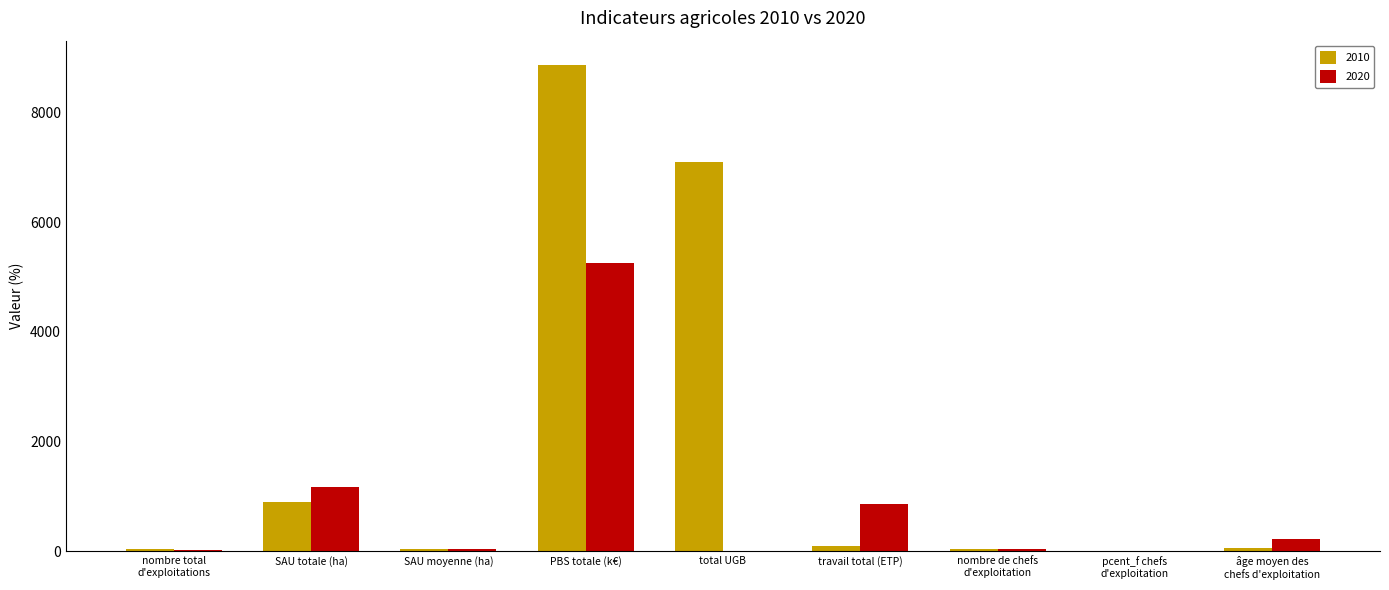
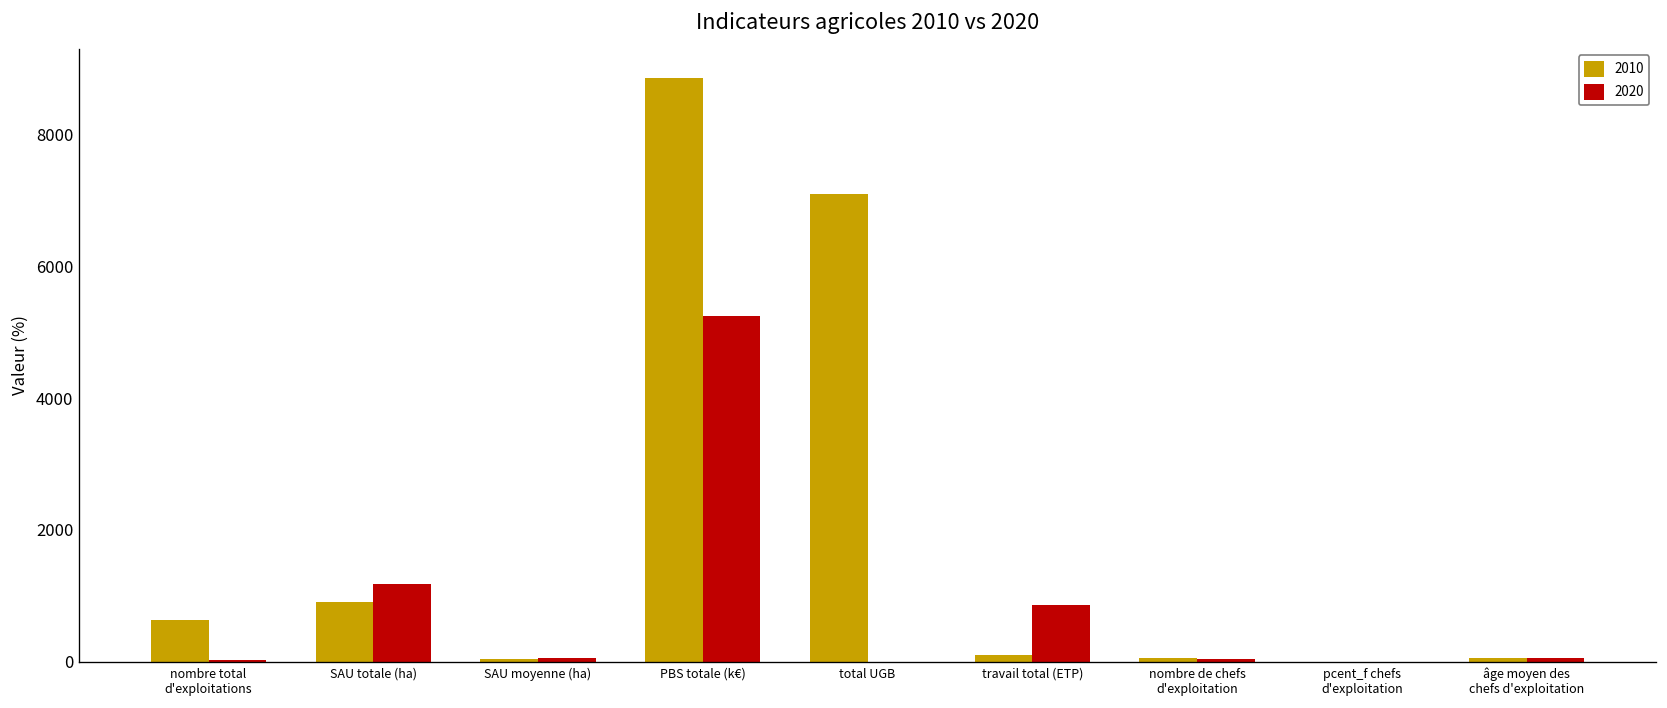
2010, nombre total d'exploitations: 0 -> 600
2020, âge moyen des chefs d'exploitation: 200 -> 100
